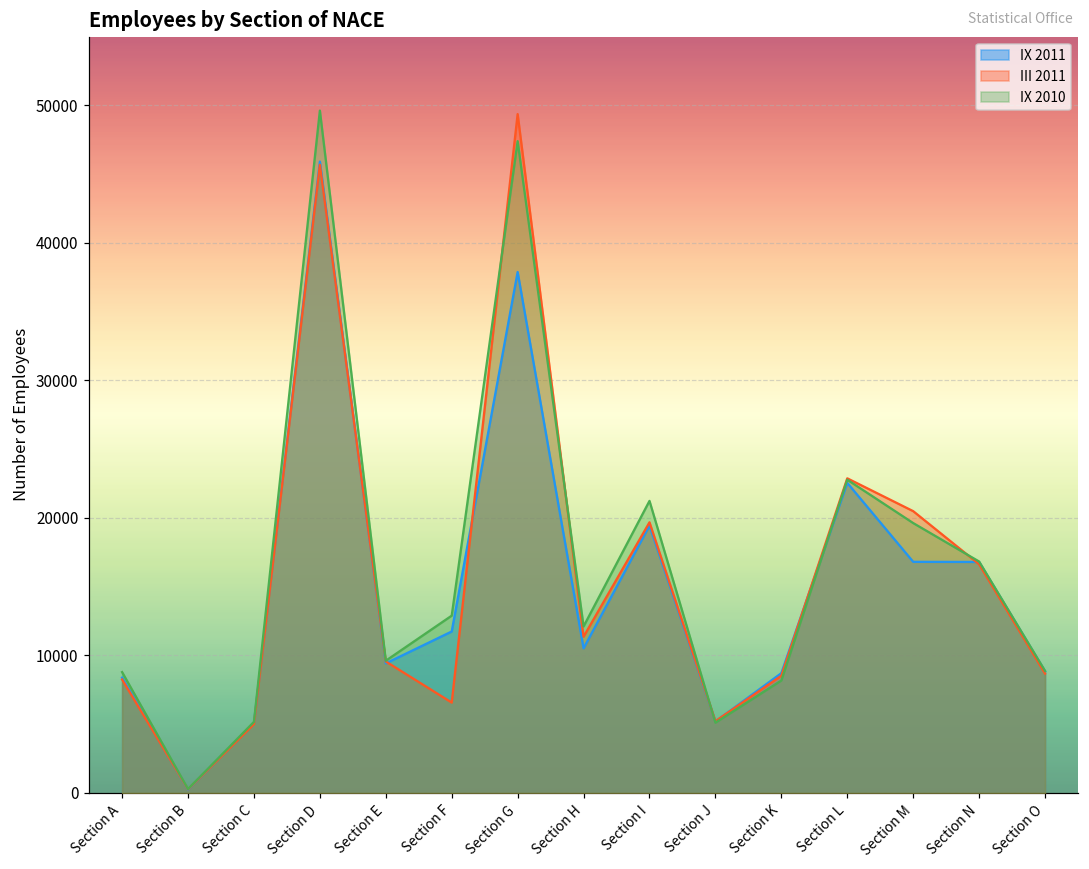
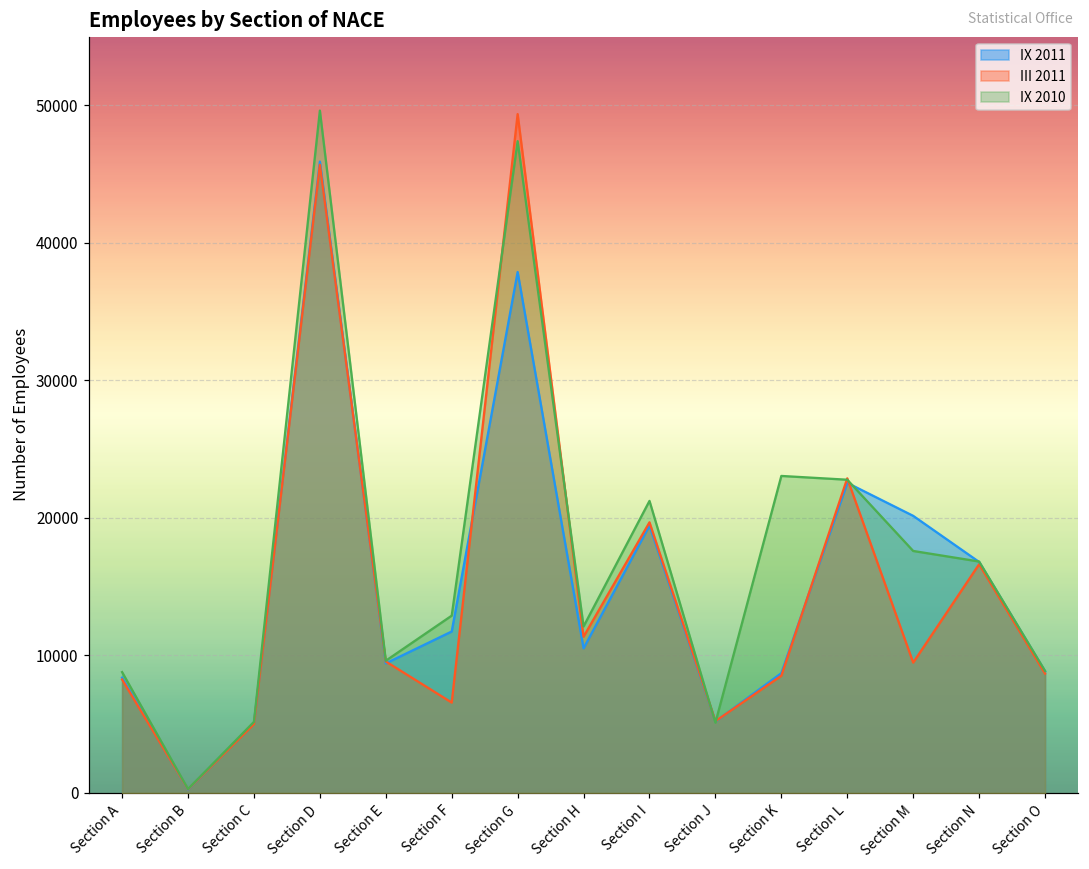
IX 2010, Section K: 8200 -> 23100
IX 2011, Section M: 16800 -> 20200
III 2011, Section M: 20500 -> 9500
IX 2010, Section M: 19600 -> 17600
